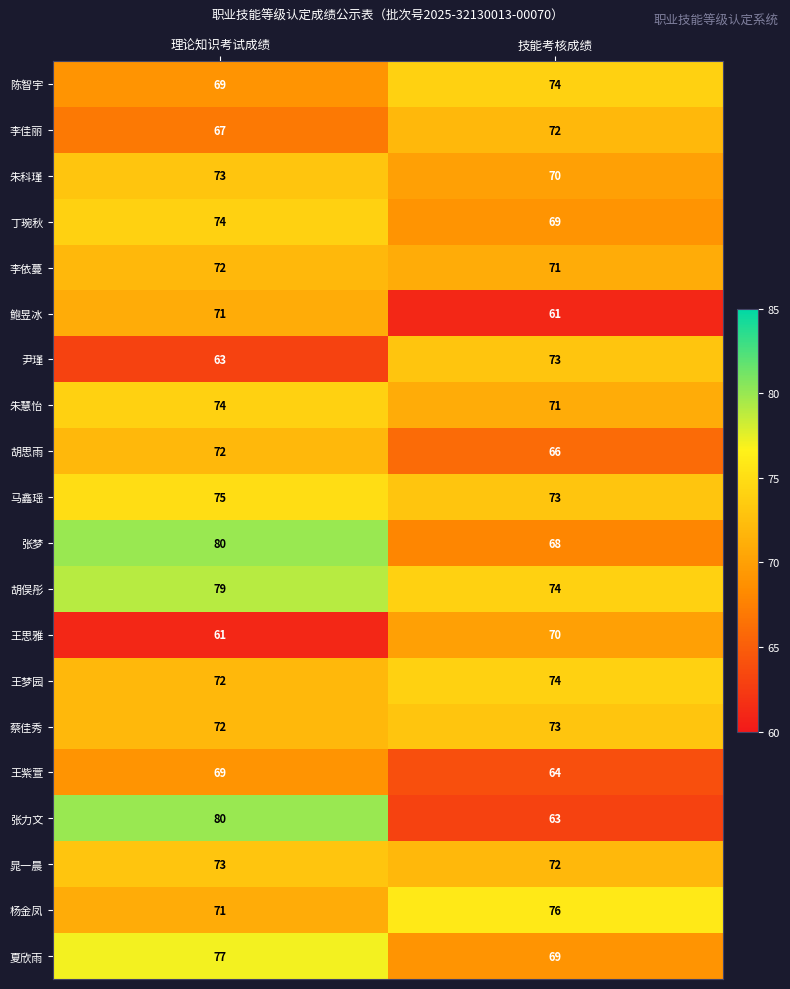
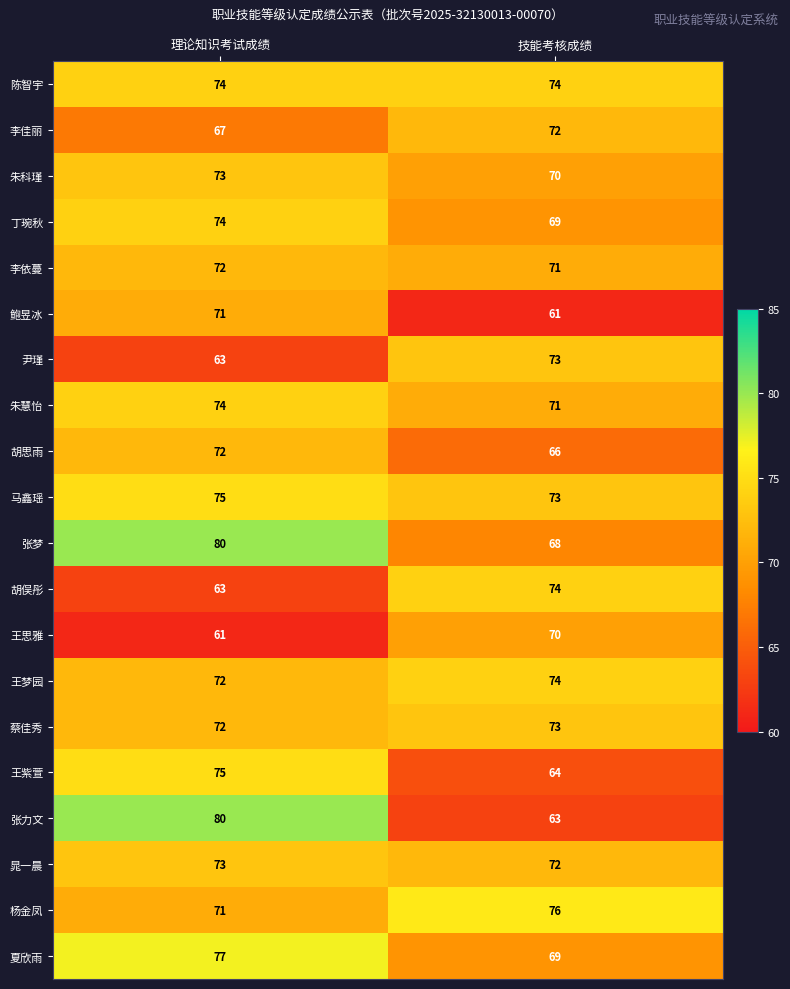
陈智宇, 理论知识考试成绩: 69 -> 74
胡俣彤, 理论知识考试成绩: 79 -> 63
王紫萱, 理论知识考试成绩: 69 -> 75
